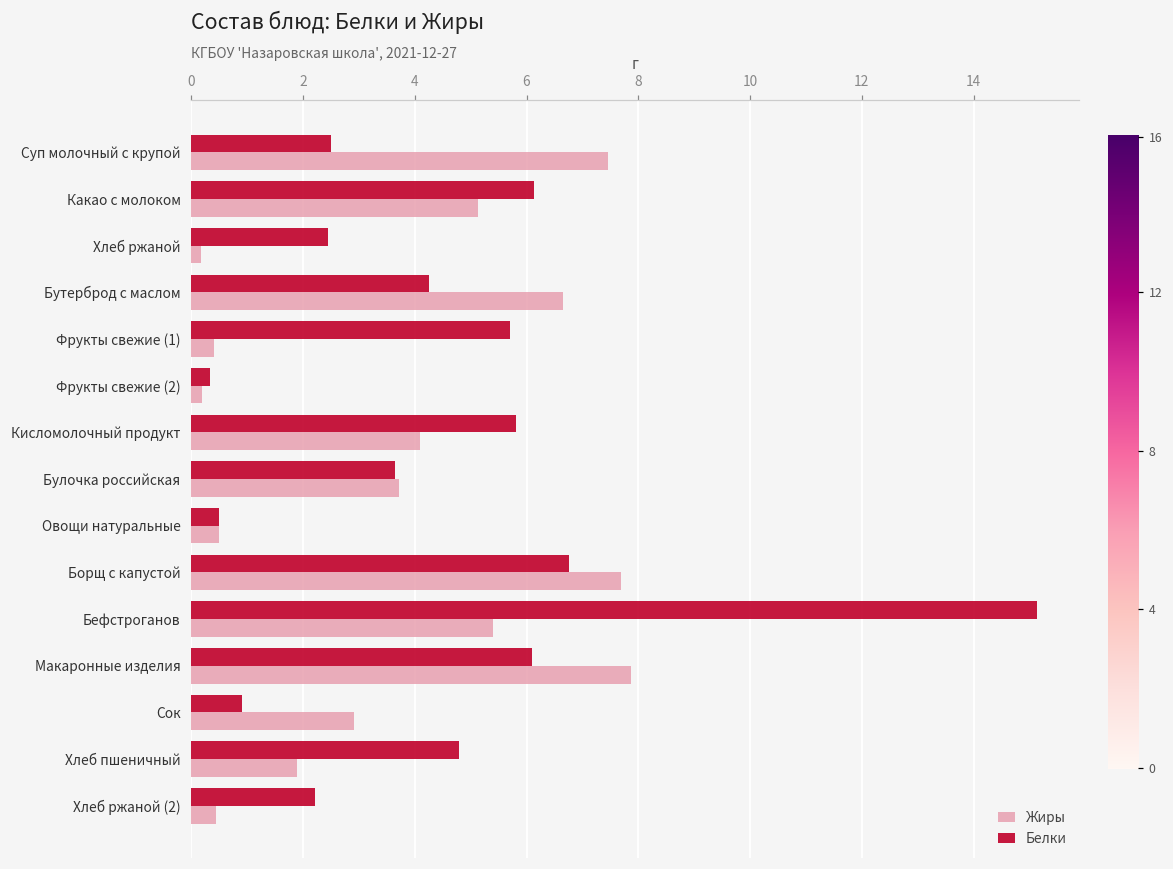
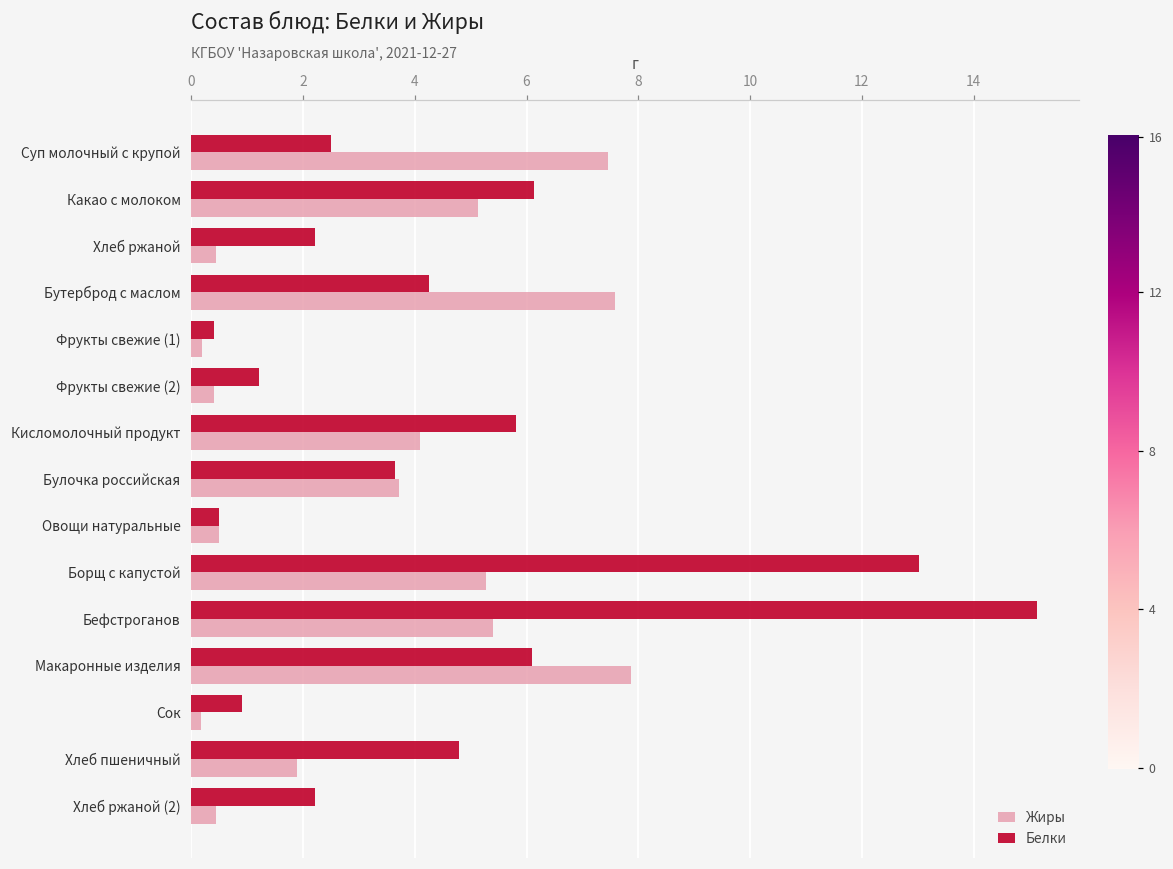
Белки, Хлеб ржаной: 2.5 -> 2.2
Жиры, Хлеб ржаной: 0.2 -> 0.5
Жиры, Бутерброд с маслом: 6.7 -> 7.6
Белки, Фрукты свежие (1): 5.7 -> 0.4
Жиры, Фрукты свежие (1): 0.4 -> 0.2
Белки, Фрукты свежие (2): 0.3 -> 1.2
Жиры, Фрукты свежие (2): 0.2 -> 0.4
Белки, Борщ с капустой: 6.8 -> 13.0
Жиры, Борщ с капустой: 7.7 -> 5.3
Жиры, Сок: 2.9 -> 0.2
